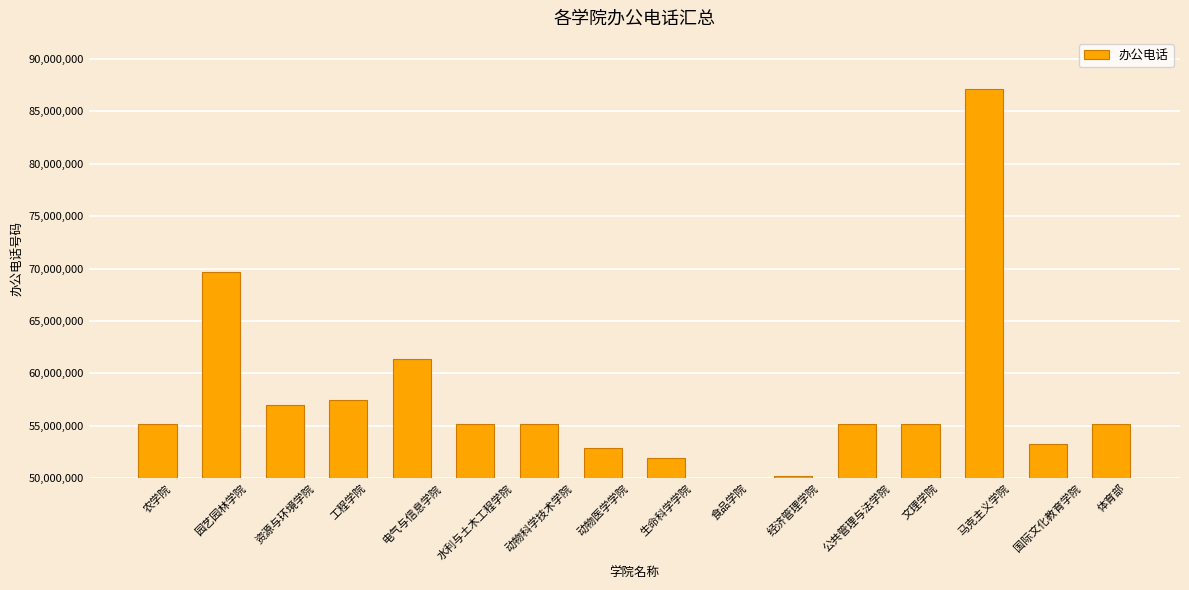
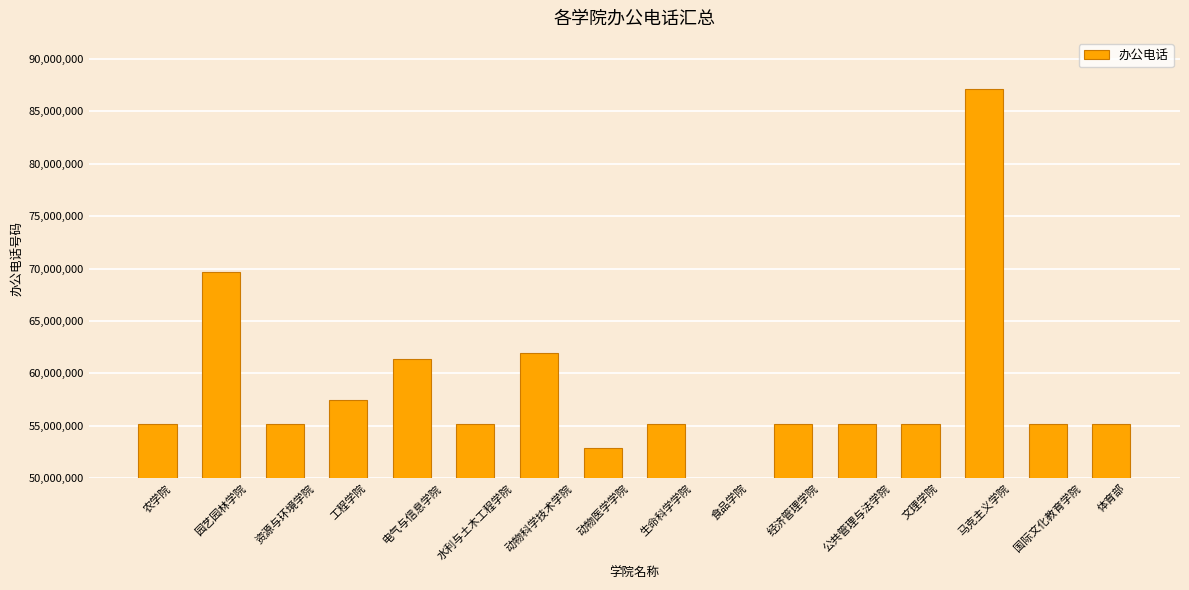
资源与环境学院: 57,000,000 -> 55,200,000
动物科学技术学院: 55,200,000 -> 62,000,000
生命科学学院: 52,000,000 -> 55,200,000
经济管理学院: 50,200,000 -> 55,200,000
国际文化教育学院: 53,300,000 -> 55,200,000
